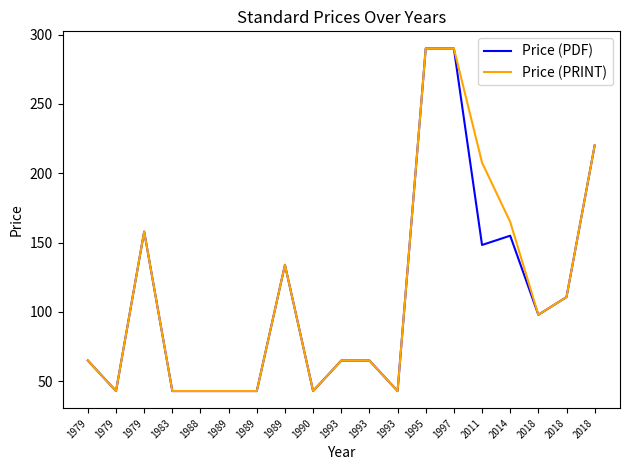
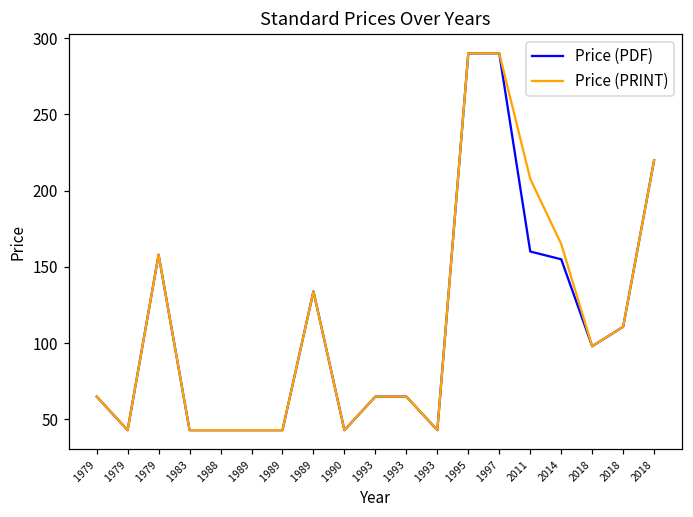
Price (PDF), 2011: 148 -> 160
